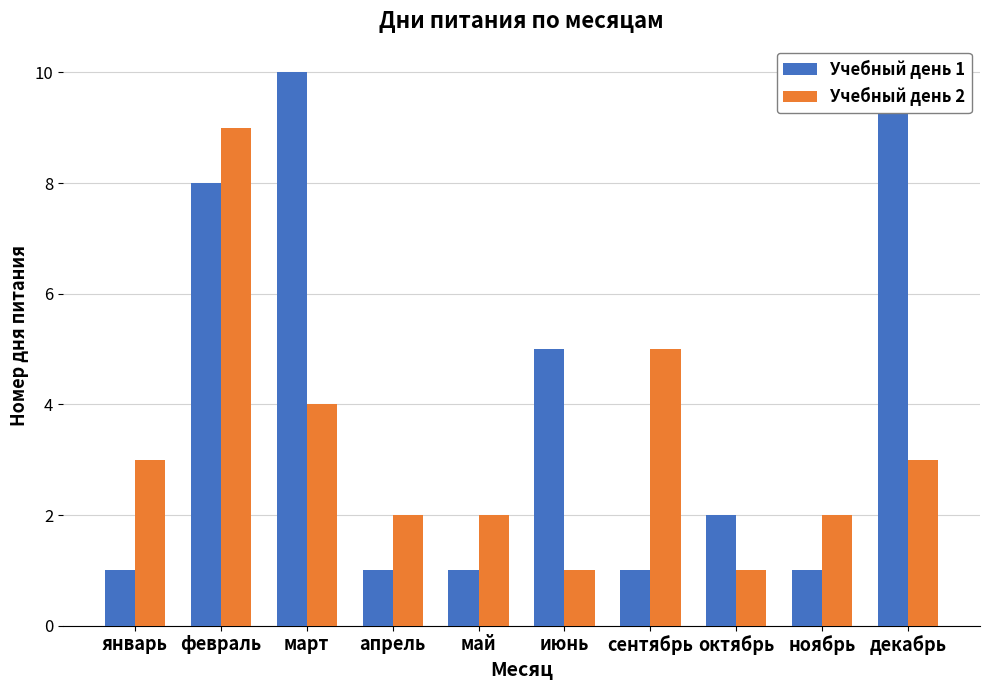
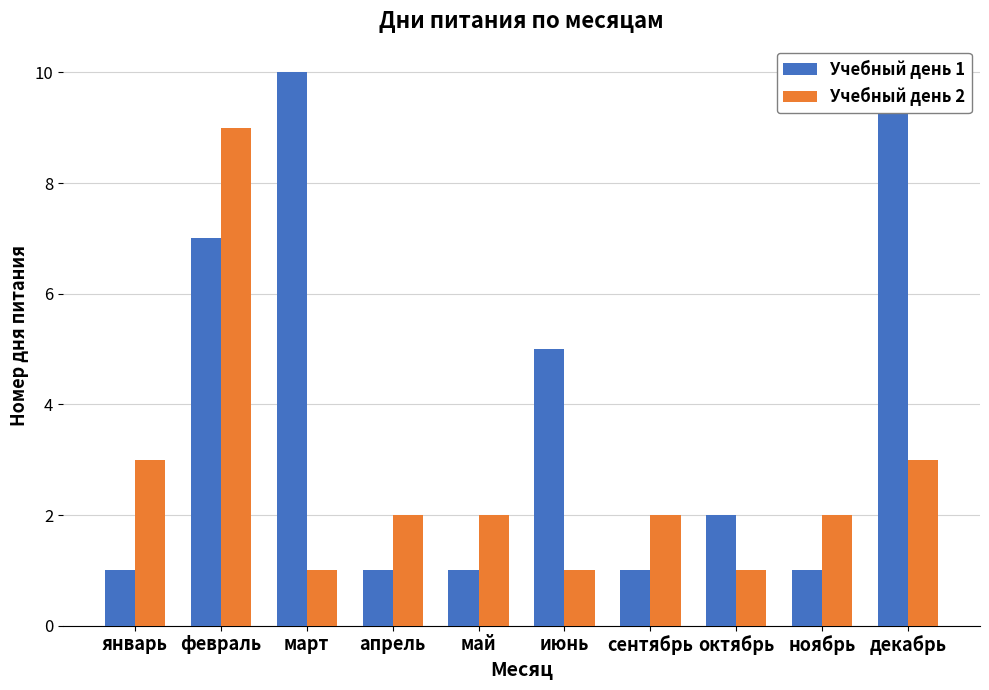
Учебный день 1, февраль: 8 -> 7
Учебный день 2, март: 4 -> 1
Учебный день 2, сентябрь: 5 -> 2
